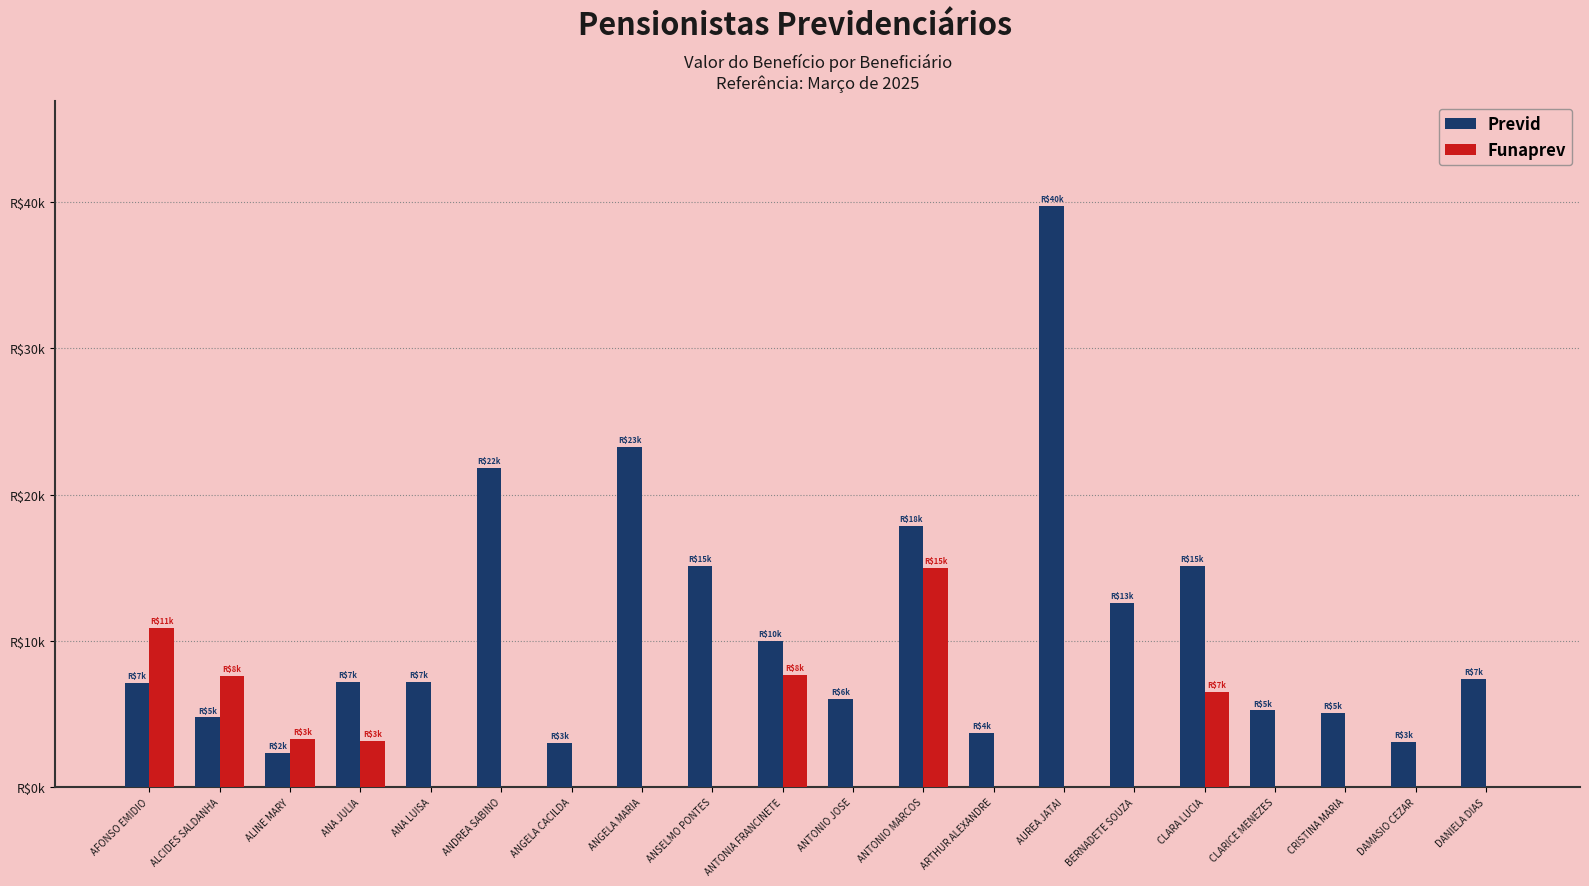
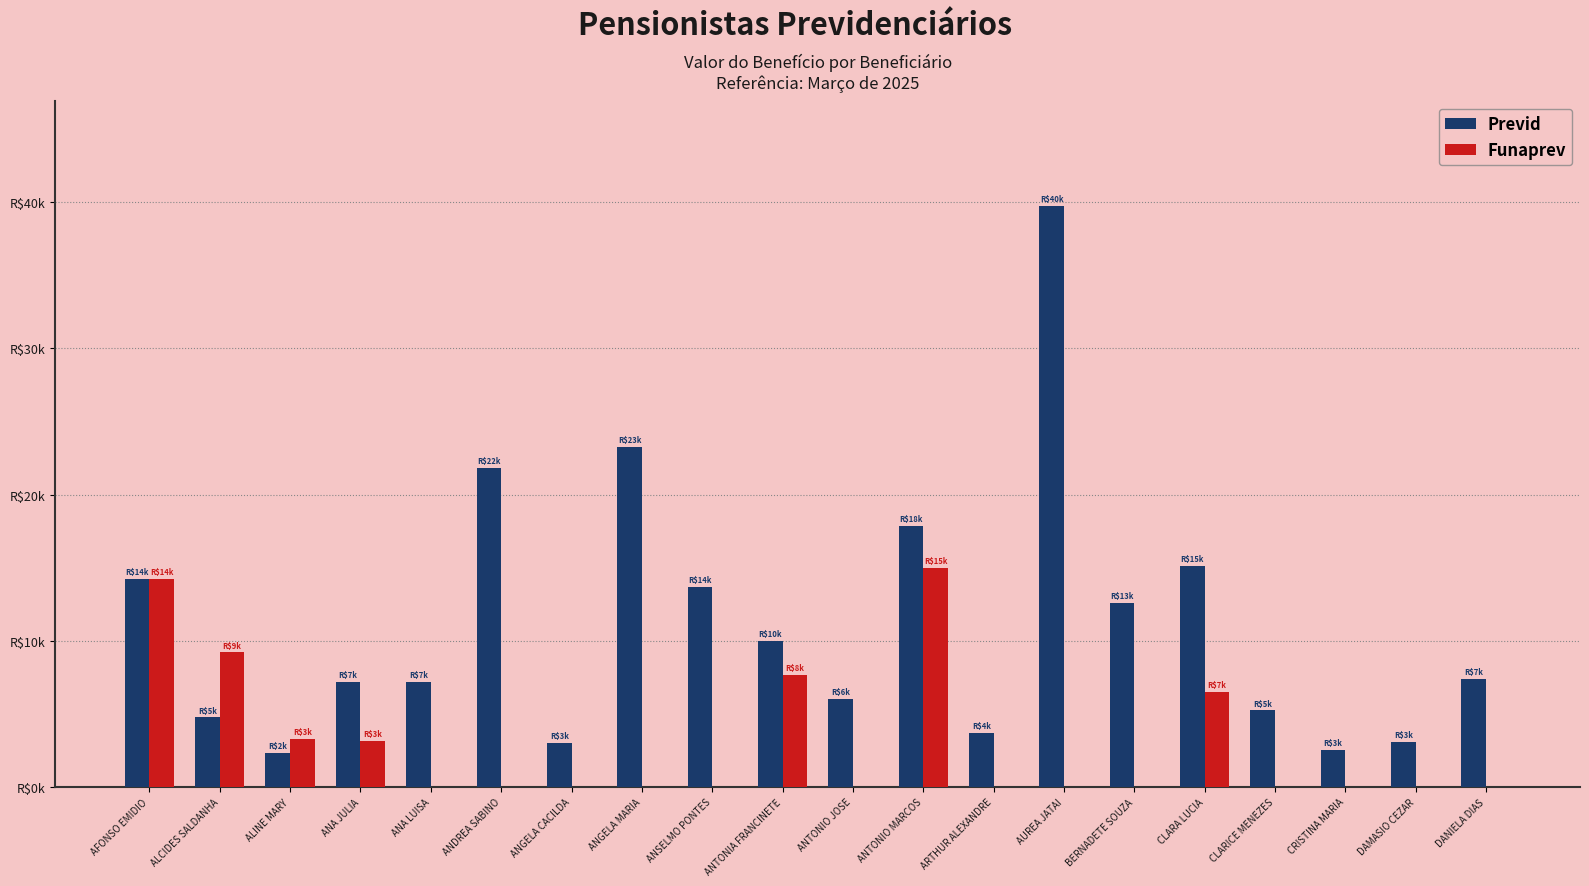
Previd, AFONSO EMIDIO: $7k -> $14k
Funaprev, AFONSO EMIDIO: $11k -> $14k
Funaprev, ALCIDES SALDANHA: $8k -> $9k
Previd, ANSELMO PONTES: $15k -> $14k
Previd, CRISTINA MARIA: $5k -> $3k
